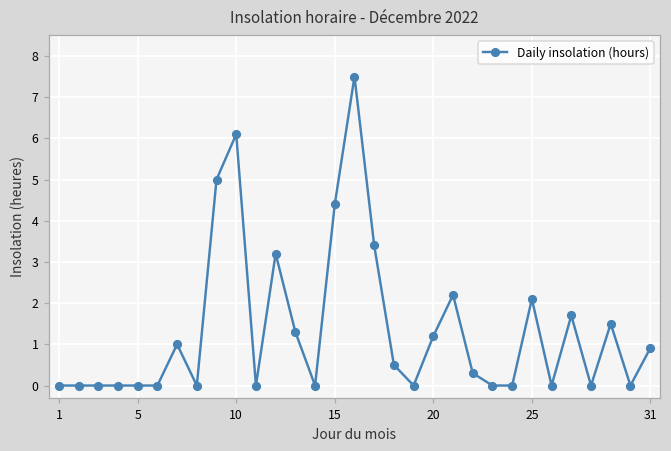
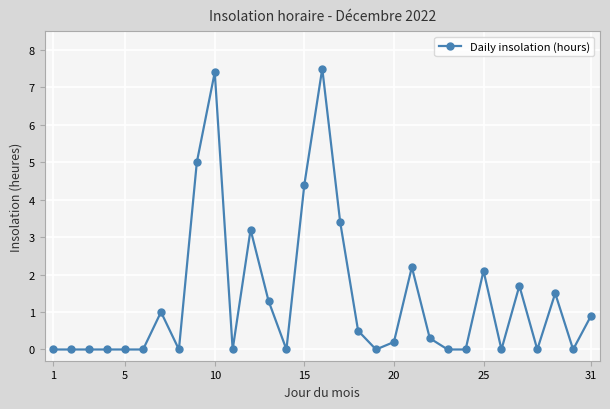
10: 6.1 -> 7.4
20: 1.2 -> 0.2
